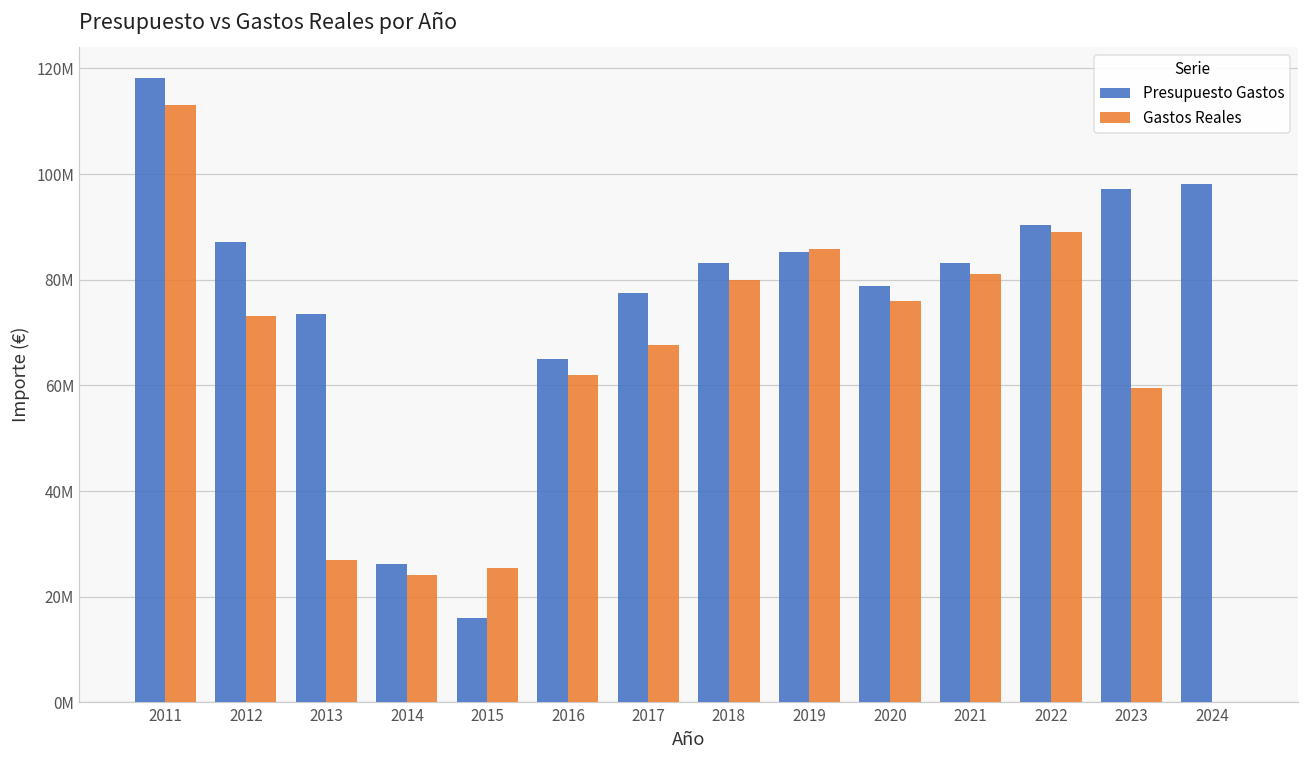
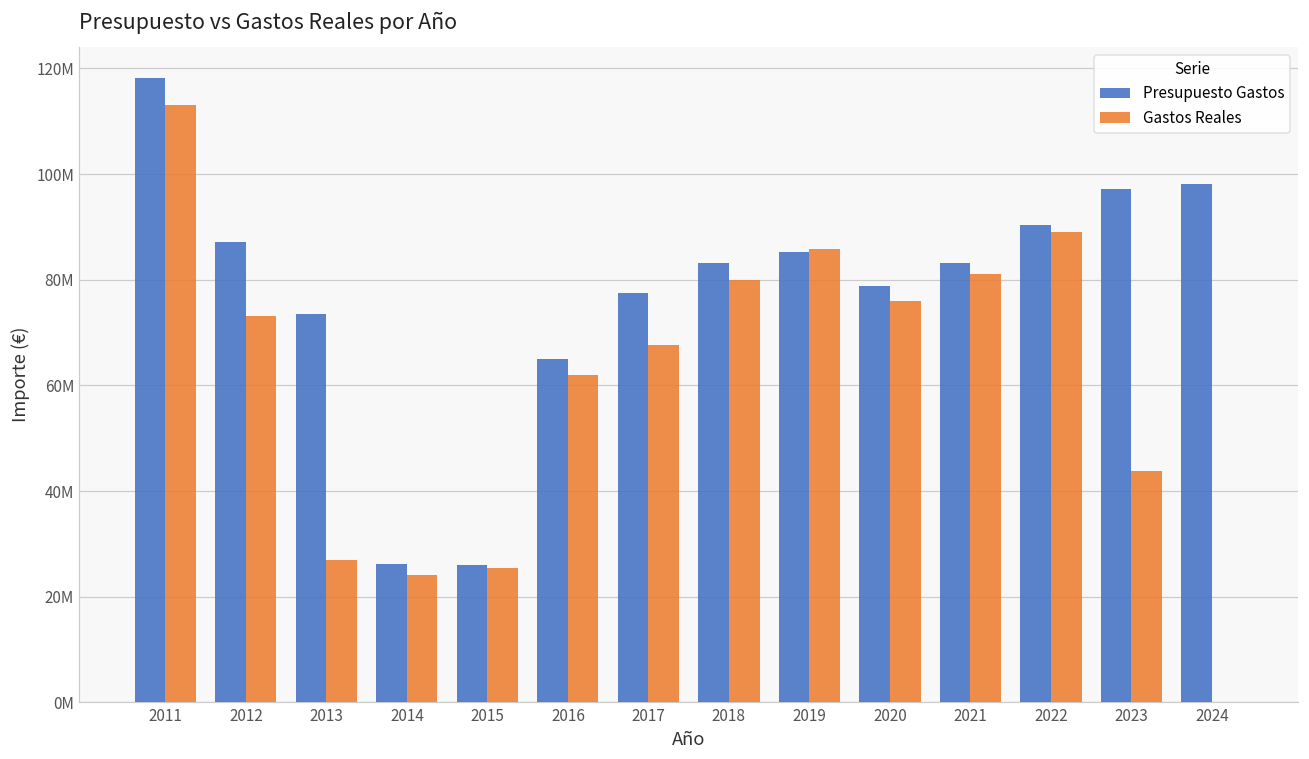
Presupuesto Gastos, 2015: 16000000 -> 26000000
Gastos Reales, 2023: 59000000 -> 44000000
